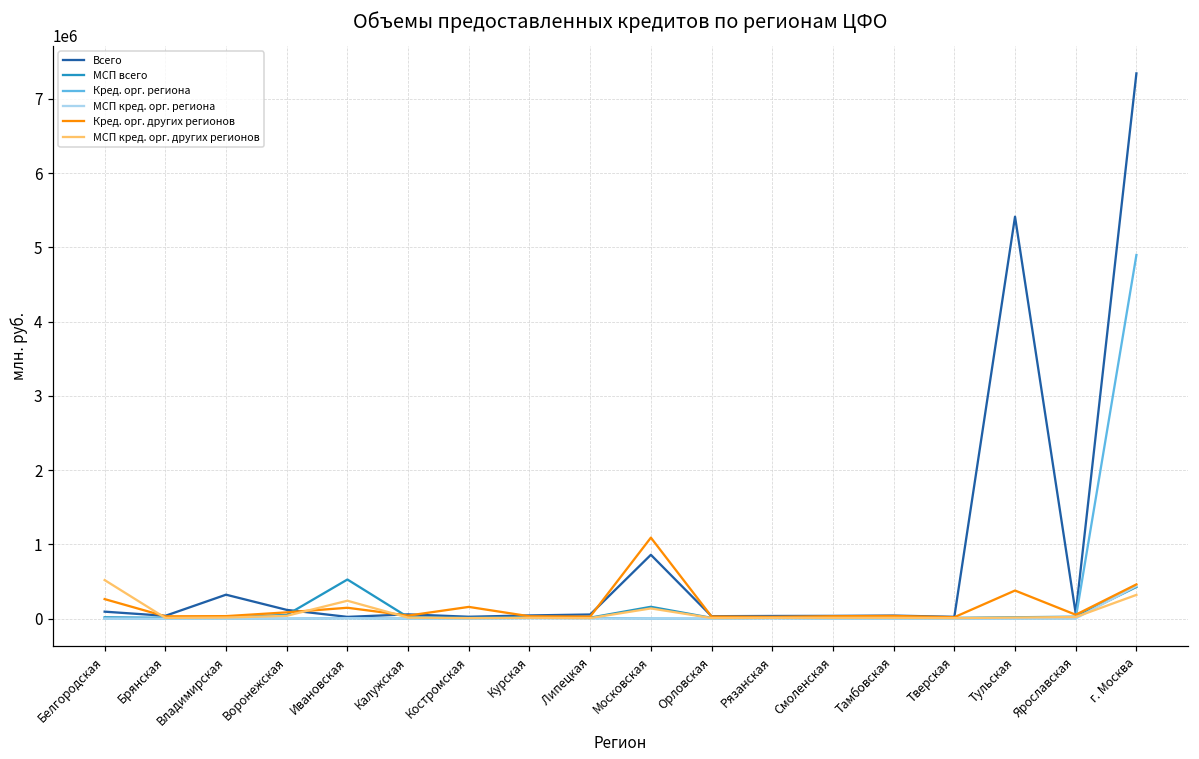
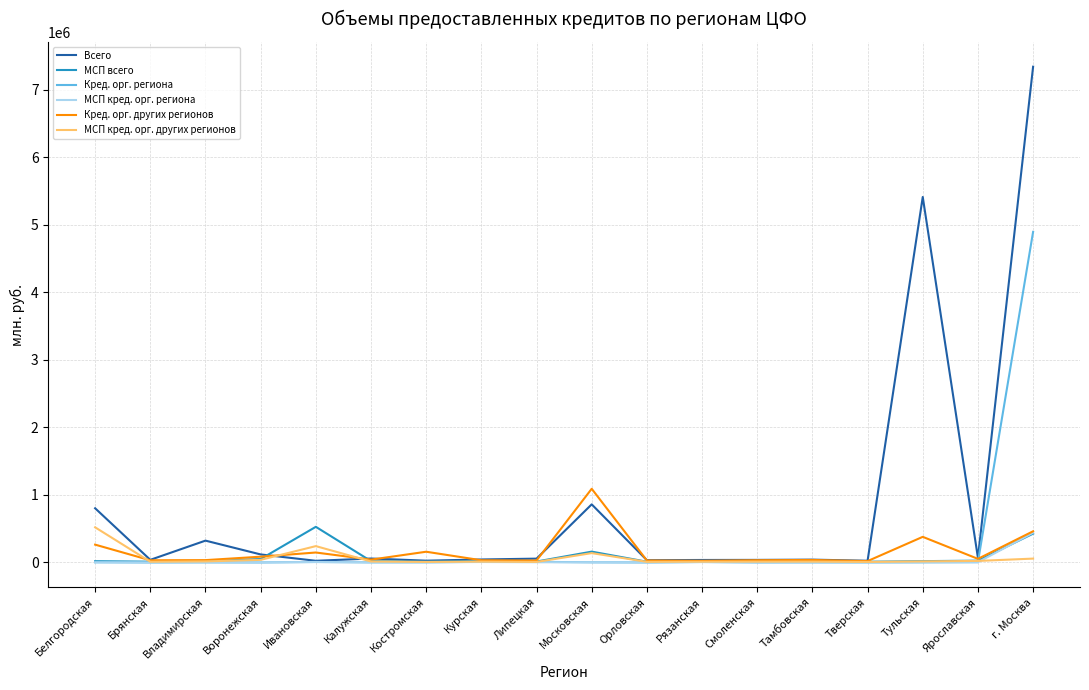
Всего, Белгородская: 100000 -> 800000
МСП кред. орг. других регионов, г. Москва: 300000 -> 100000
